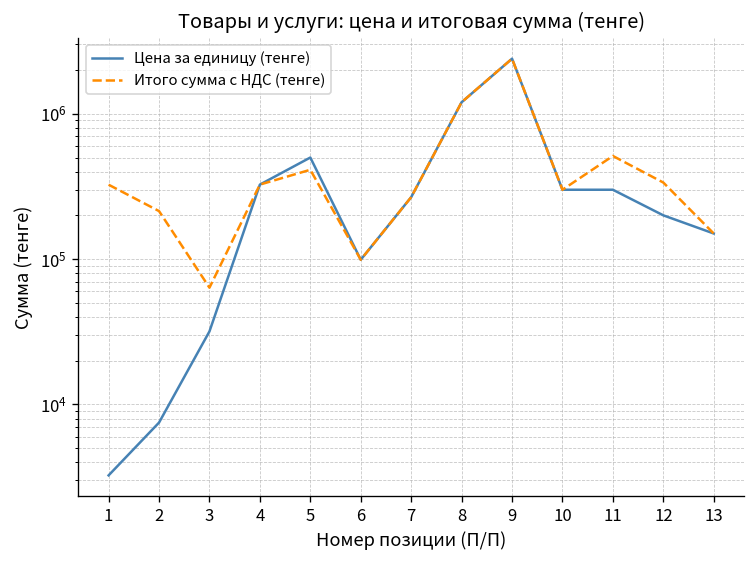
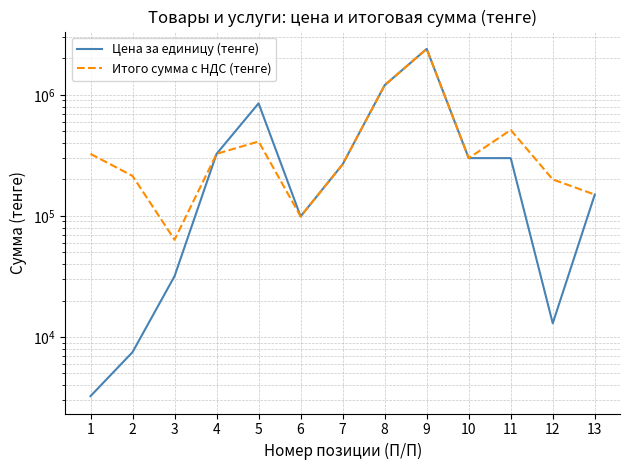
Цена за единицу (тенге), 5: 500000 -> 900000
Цена за единицу (тенге), 12: 200000 -> 13000
Итого сумма с НДС (тенге), 12: 340000 -> 200000
